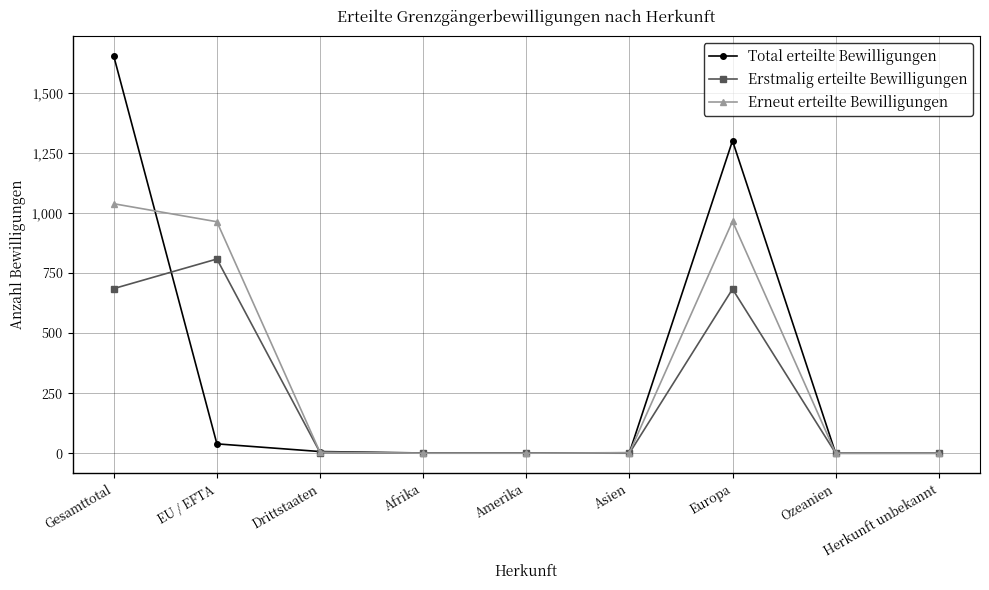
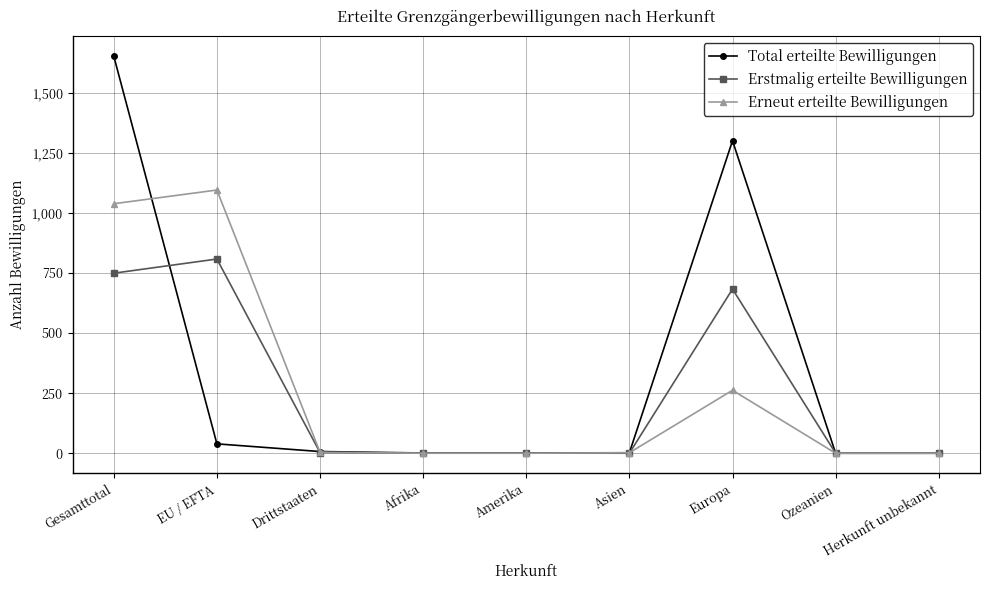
Erstmalig erteilte Bewilligungen, Gesamttotal: 690 -> 750
Erneut erteilte Bewilligungen, EU / EFTA: 960 -> 1,100
Erneut erteilte Bewilligungen, Europa: 970 -> 260
